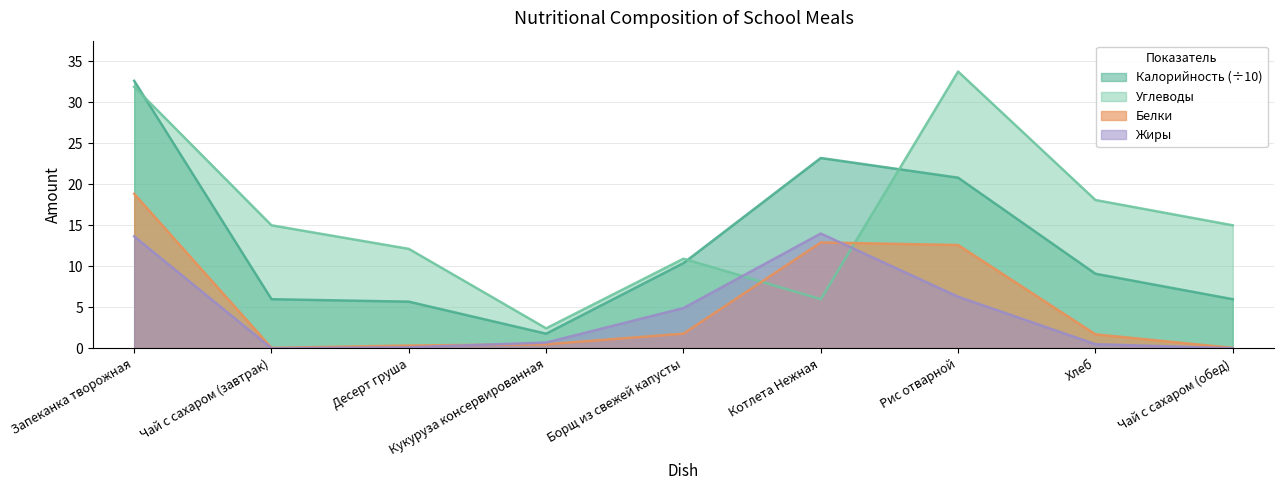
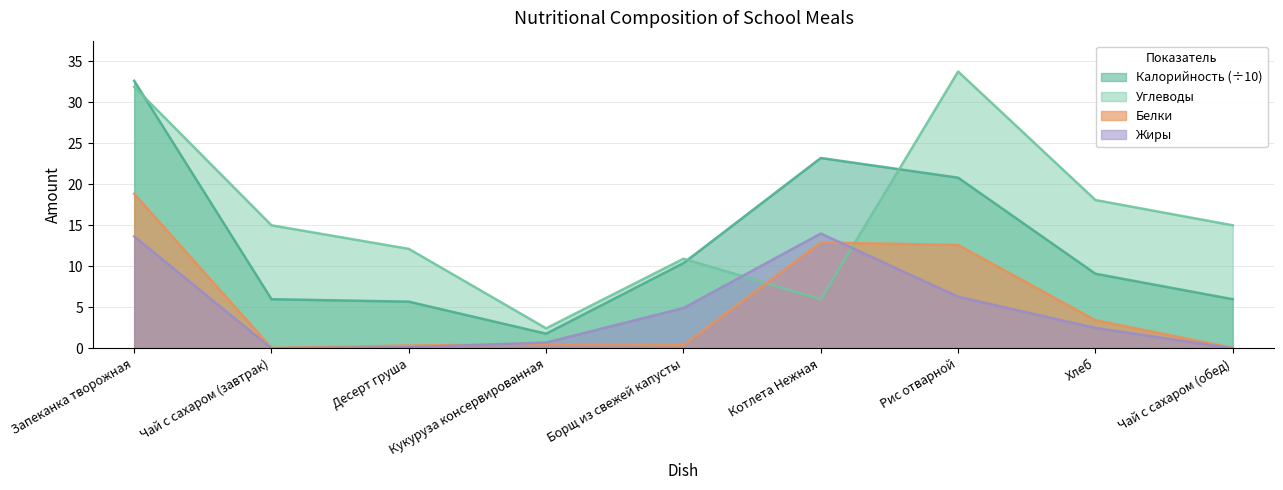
Белки, Борщ из свежей капусты: 2 -> 0
Белки, Хлеб: 2 -> 3
Жиры, Хлеб: 1 -> 3
